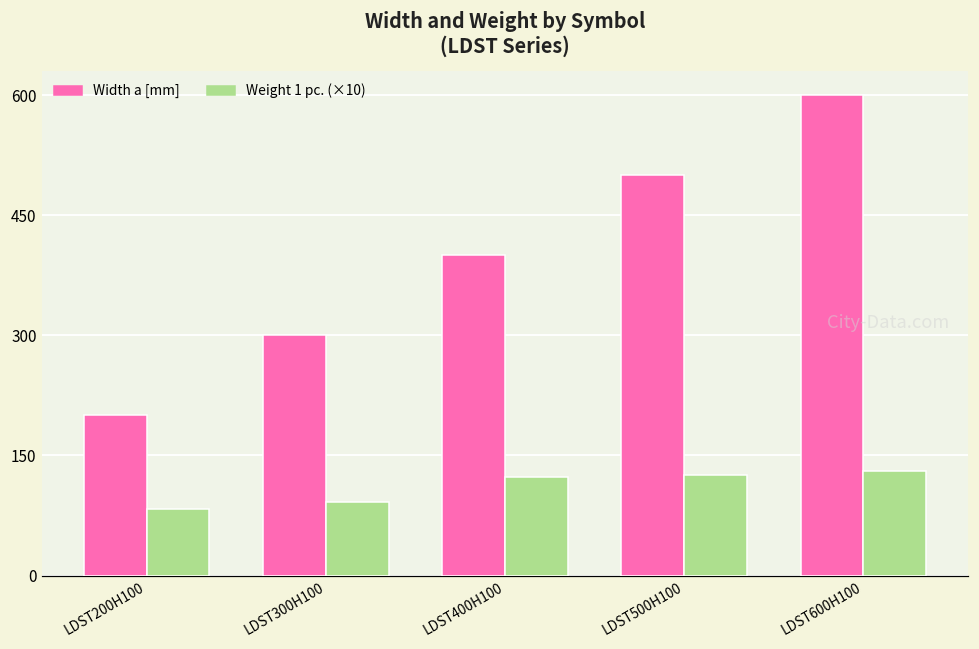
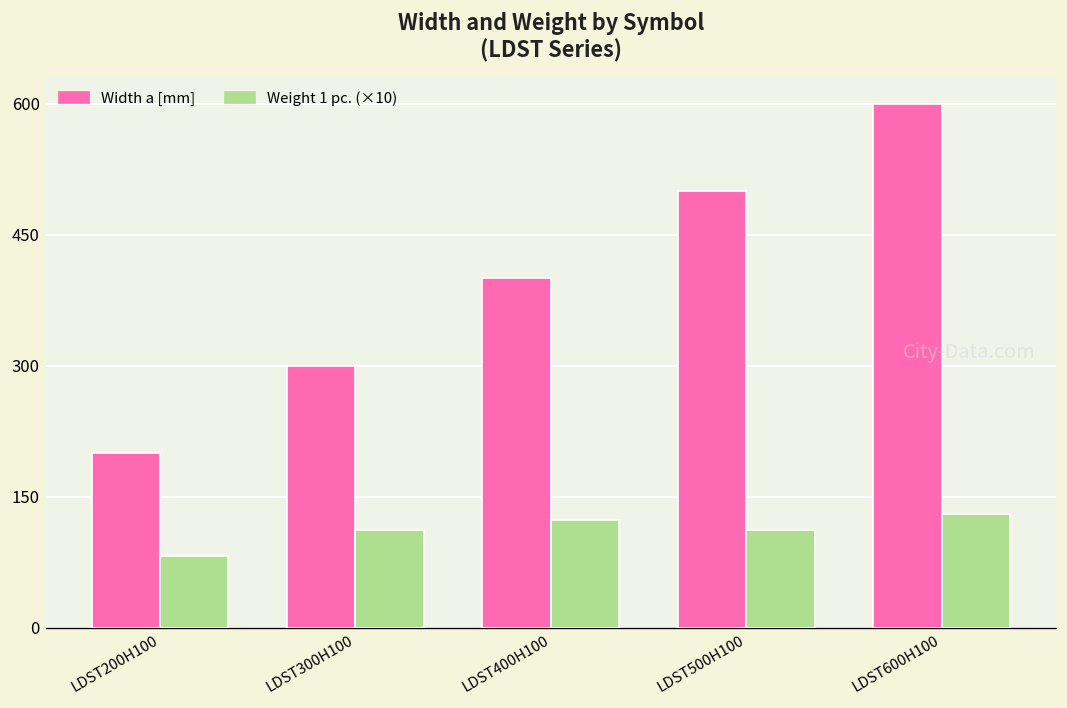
Weight 1 pc. (×10), LDST300H100: 90 -> 110
Weight 1 pc. (×10), LDST500H100: 130 -> 110
